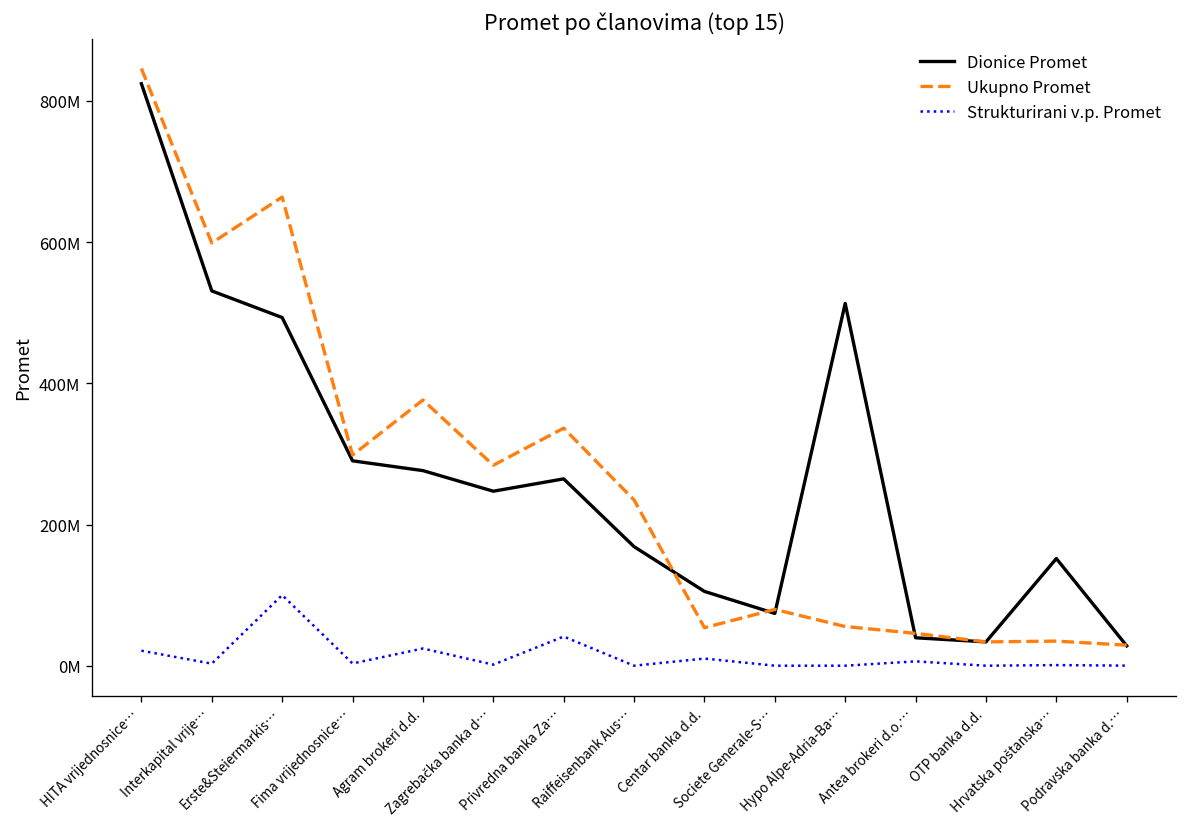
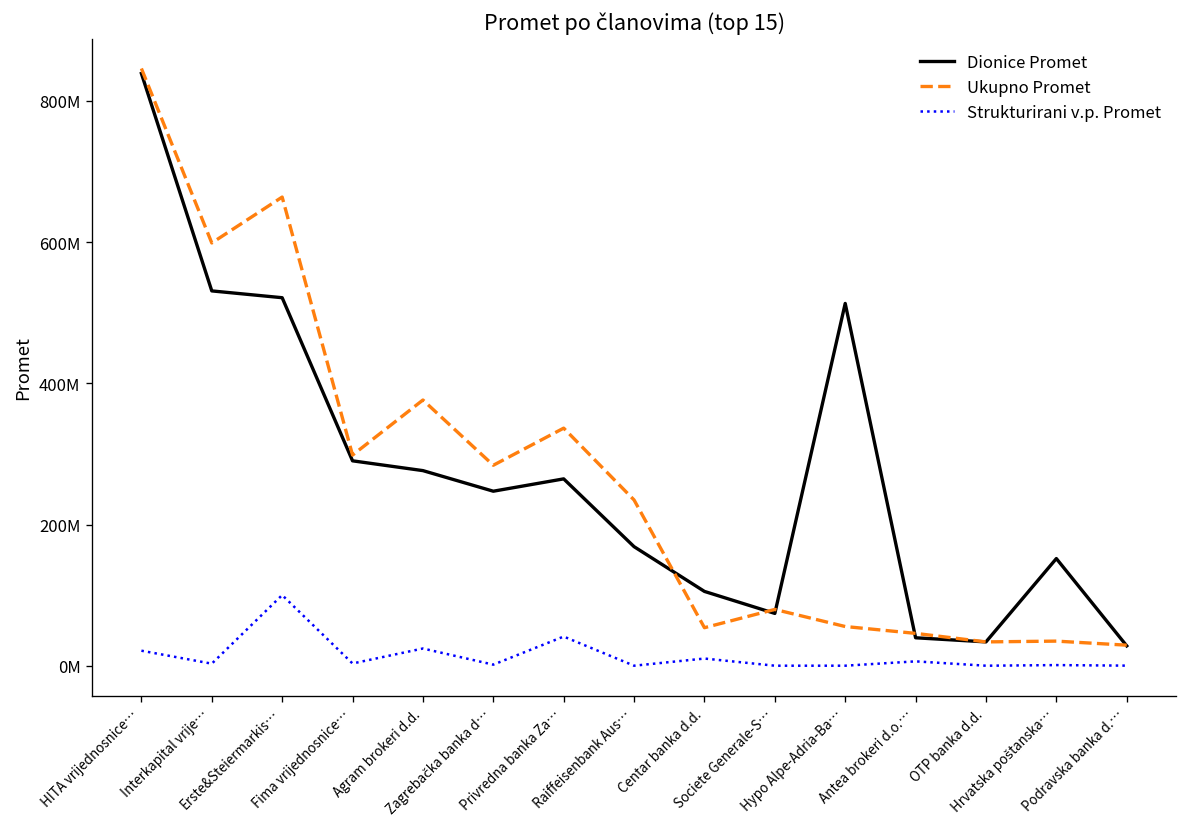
Dionice Promet, HITA vrijednosnice…: 820000000 -> 840000000
Dionice Promet, Erste&Steiermarkis…: 490000000 -> 520000000
